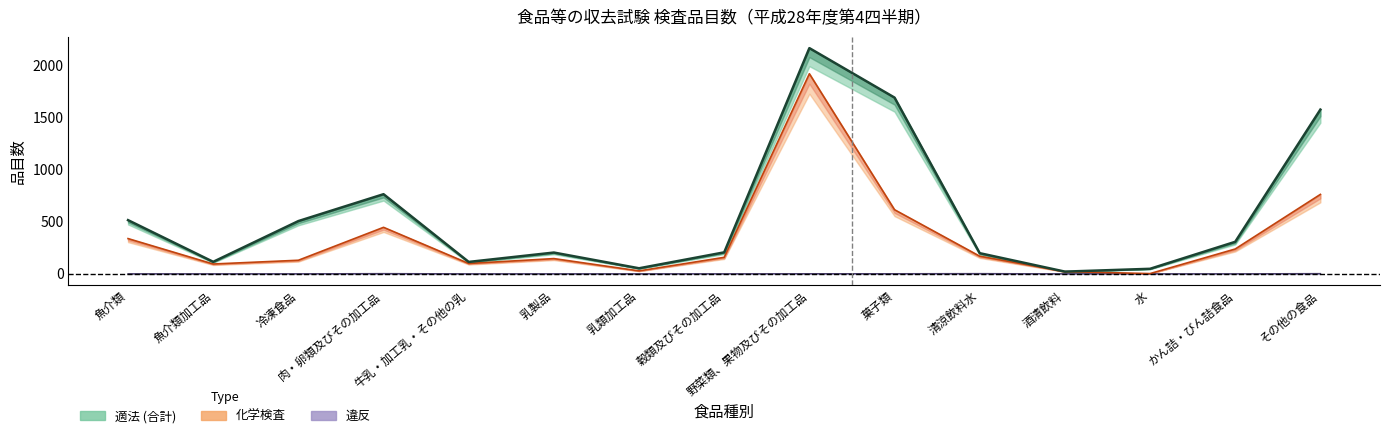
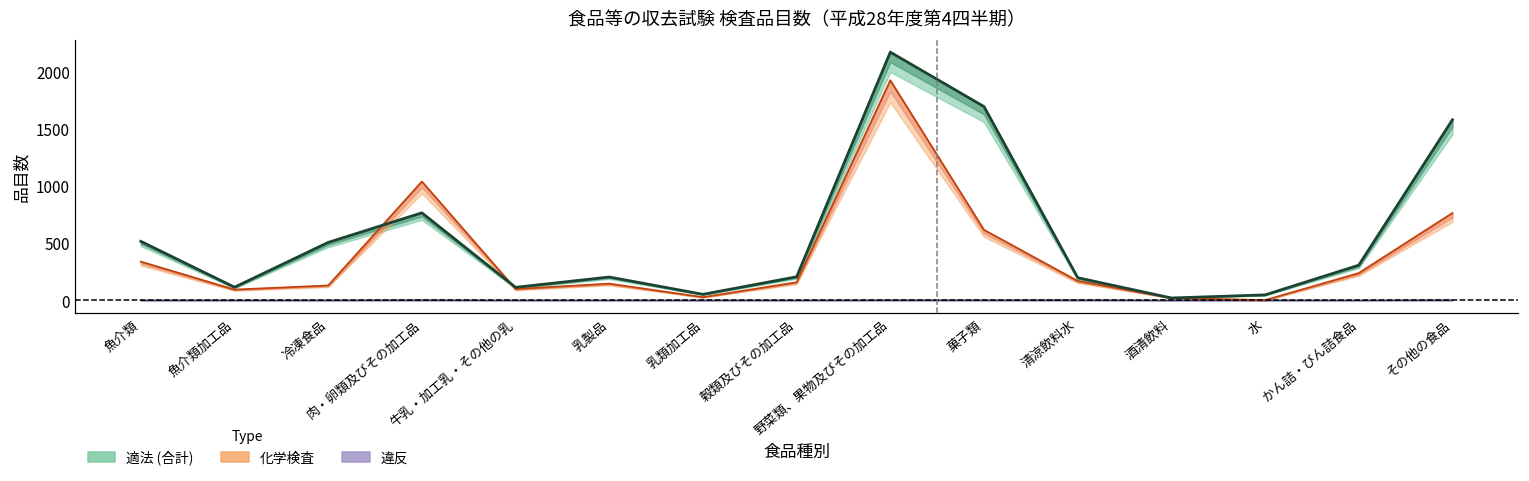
化学検査, 肉・卵類及びその加工品: 450 -> 1040
